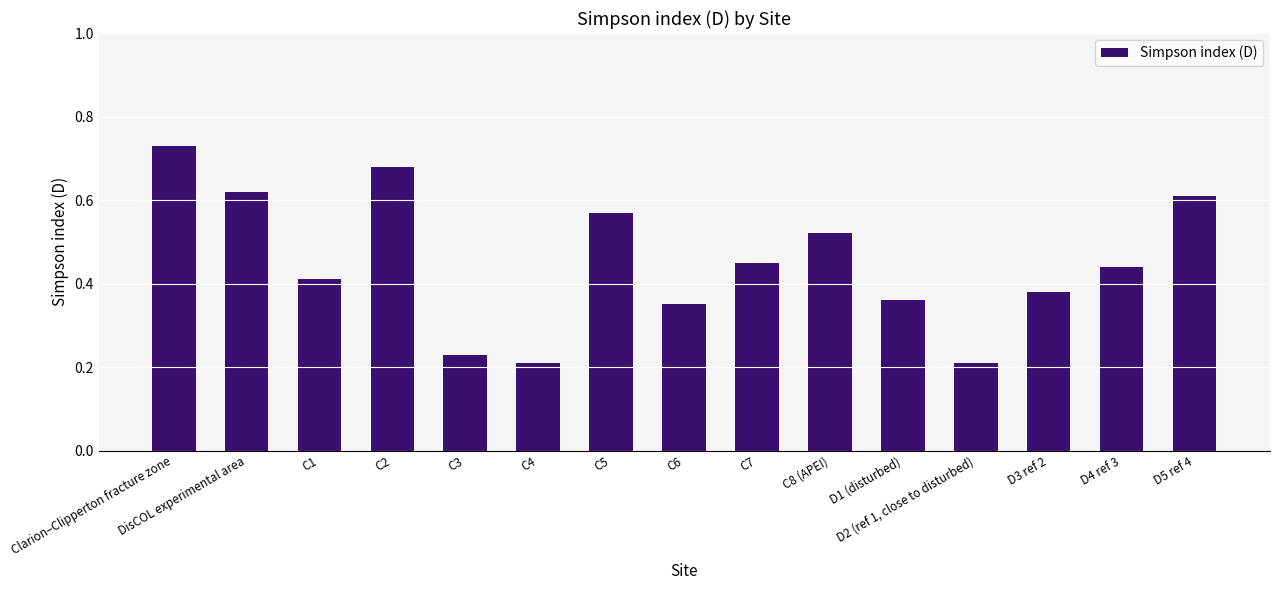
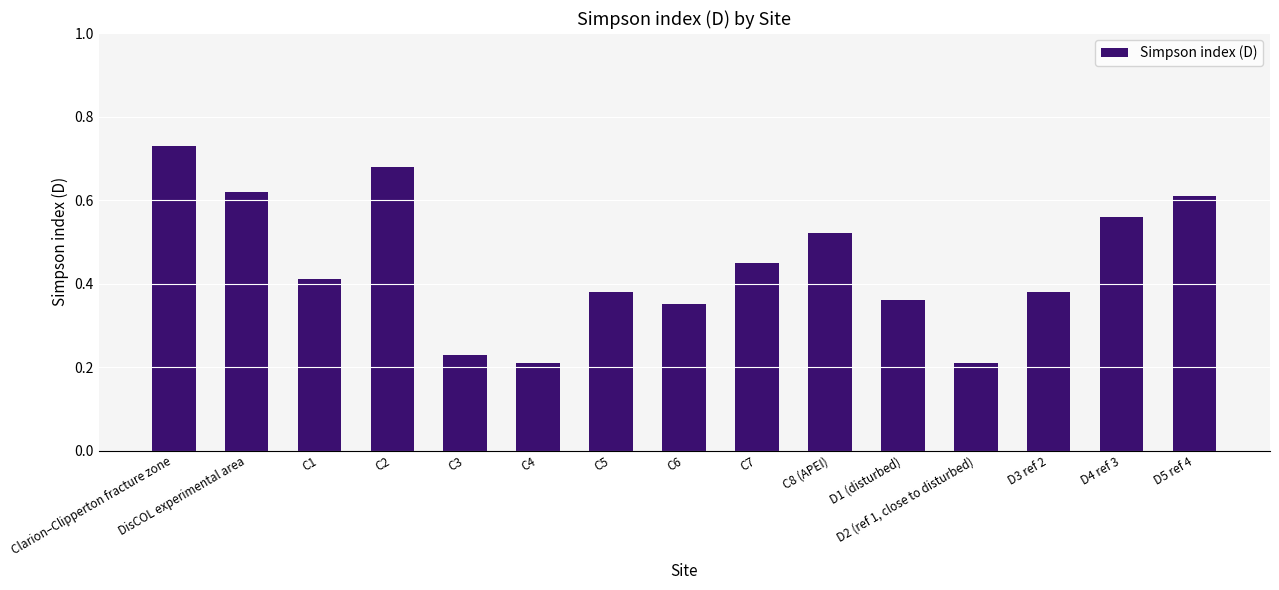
C5: 0.57 -> 0.38
D4 ref 3: 0.44 -> 0.56
